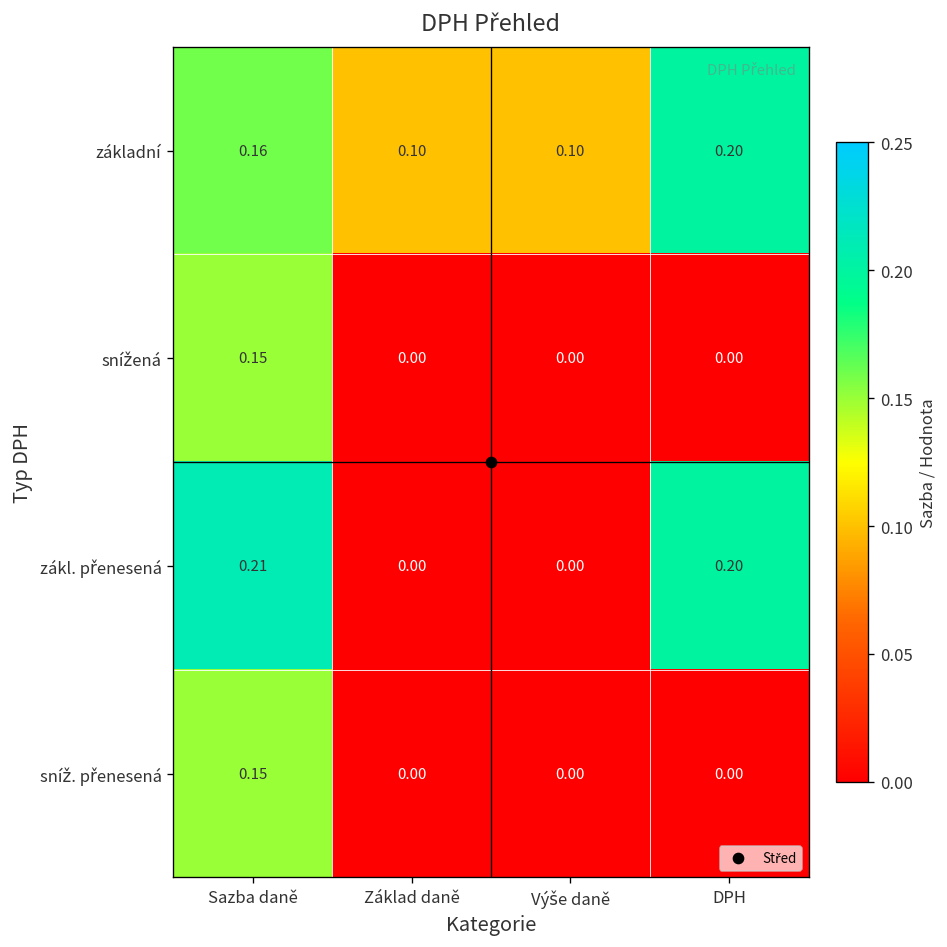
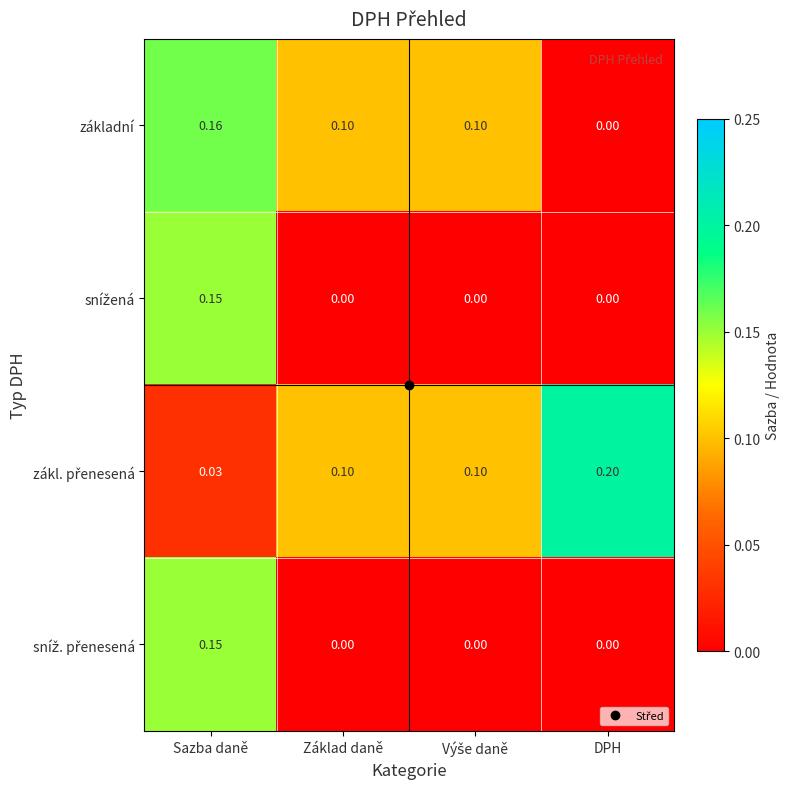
základní, DPH: 0.20 -> 0.00
zákl. přenesená, Sazba daně: 0.21 -> 0.03
zákl. přenesená, Základ daně: 0.00 -> 0.10
zákl. přenesená, Výše daně: 0.00 -> 0.10
